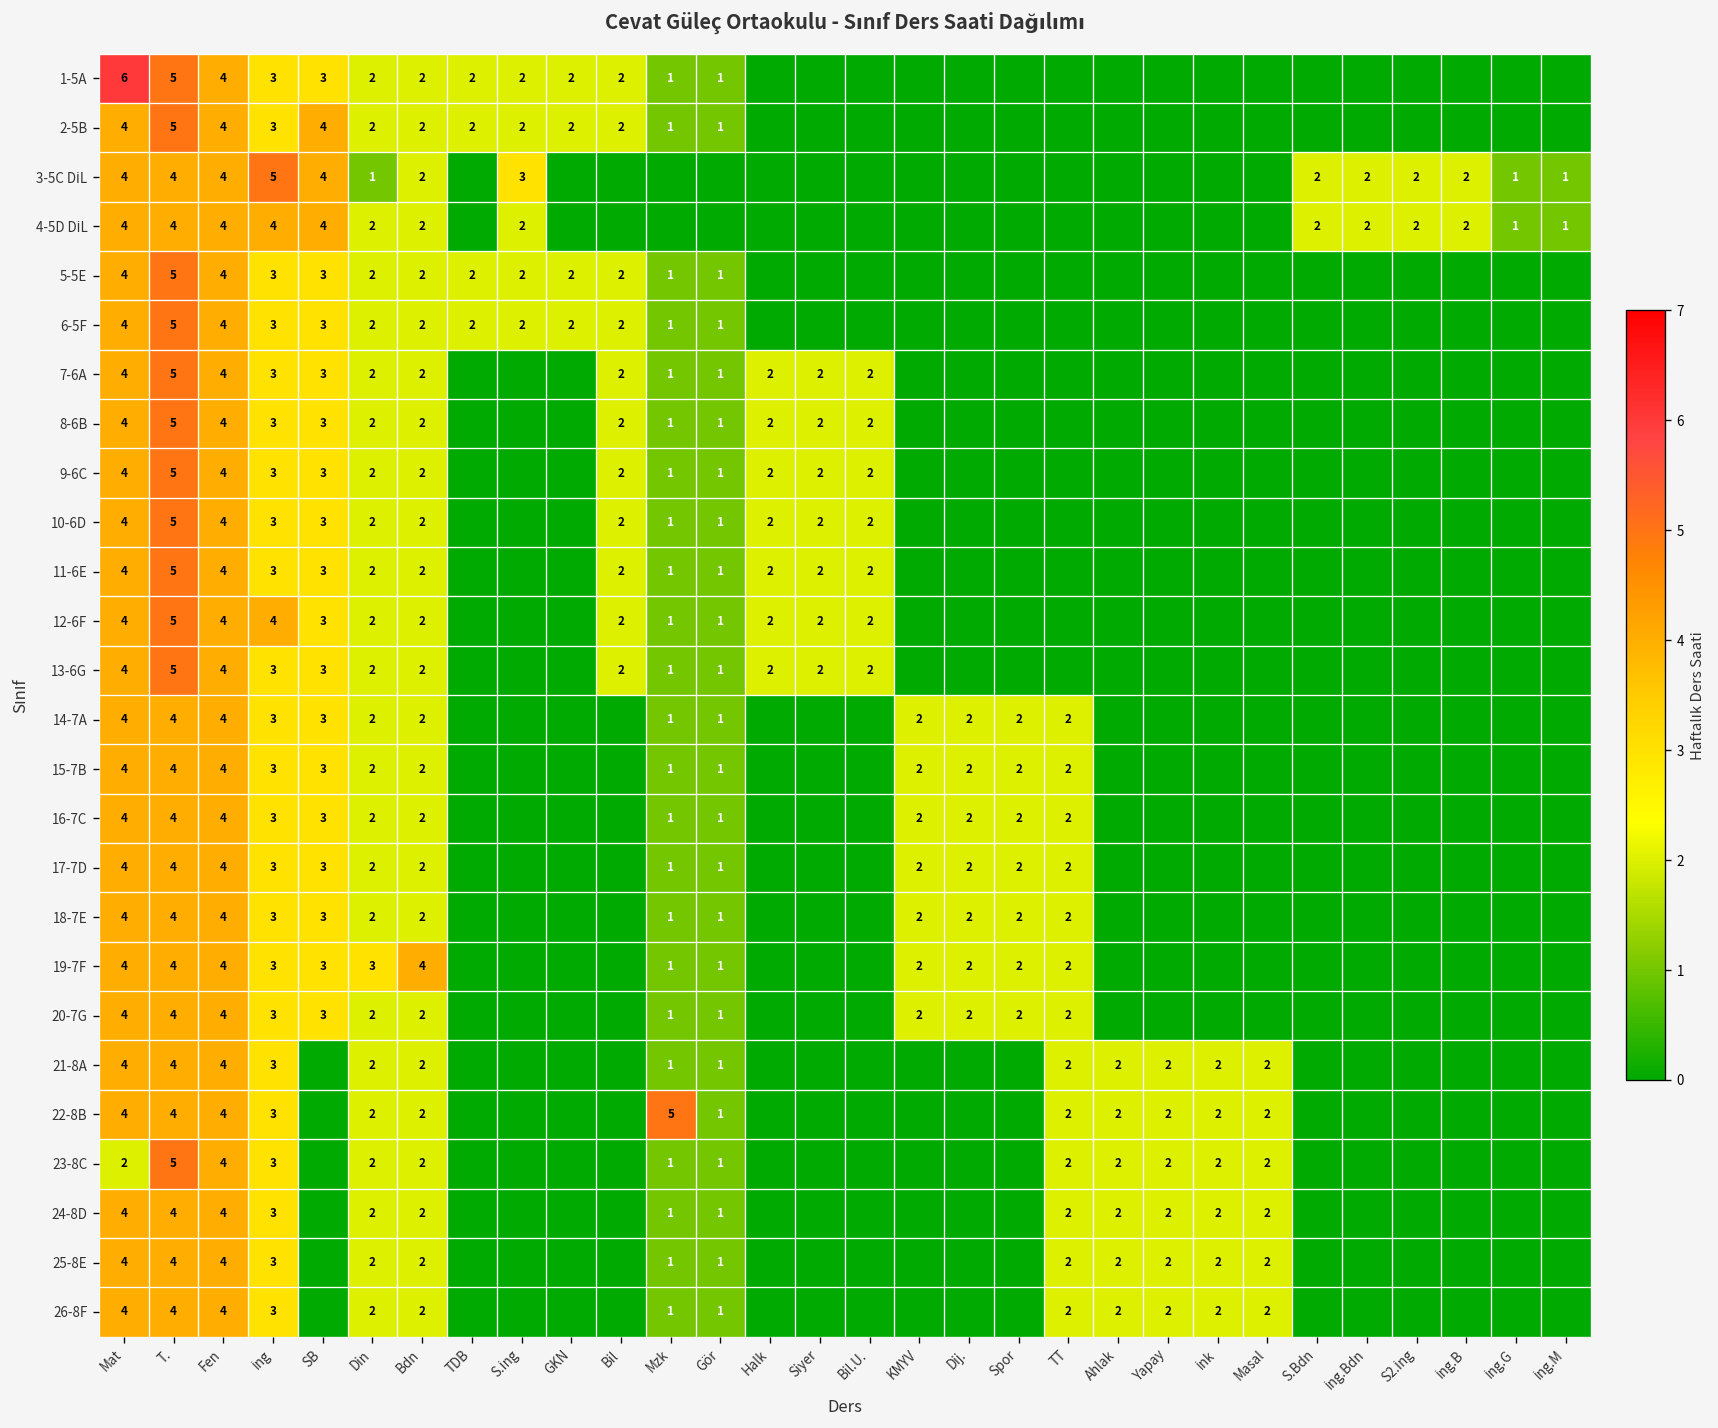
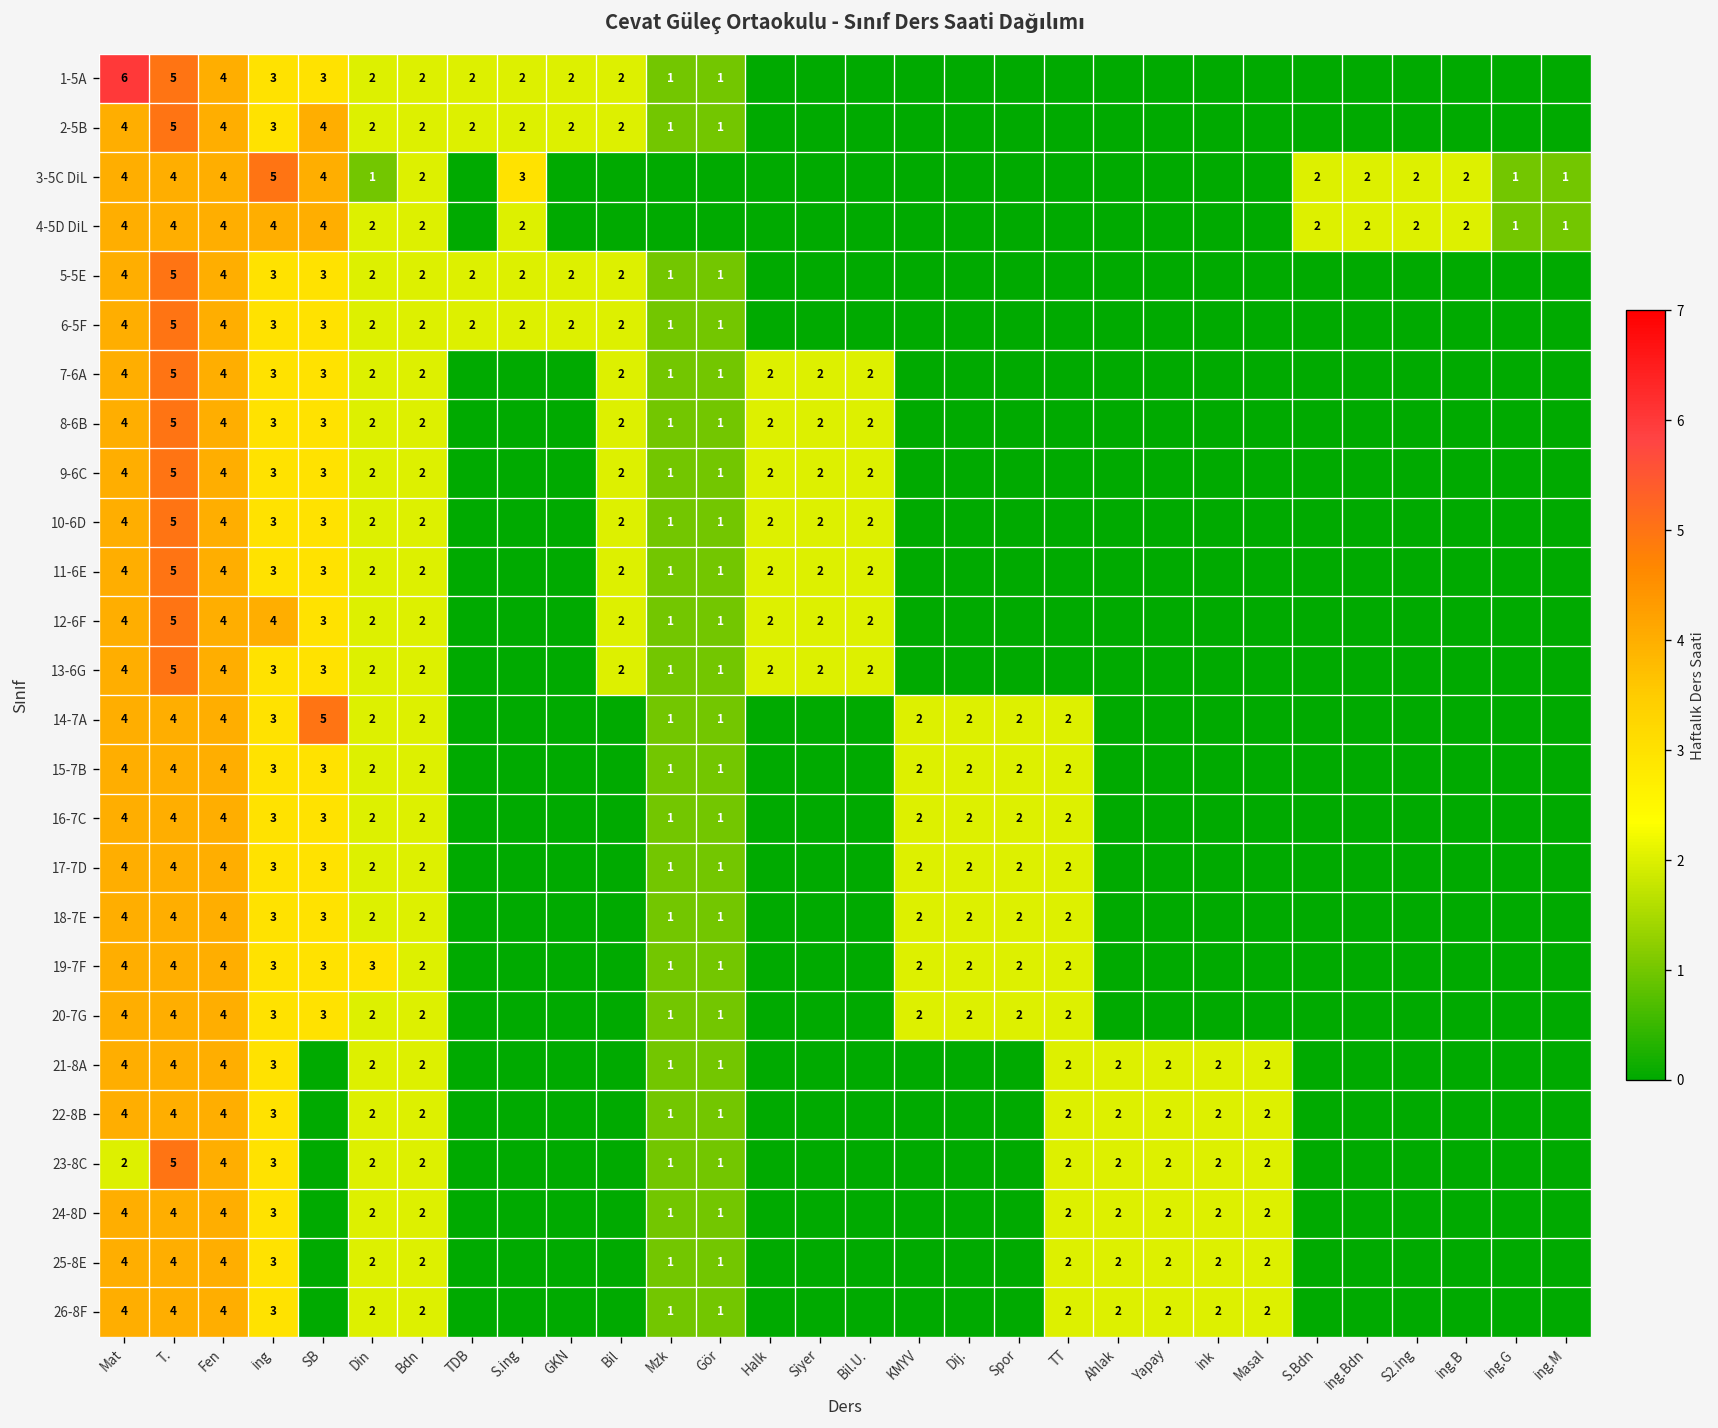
14-7A, SB: 3 -> 5
19-7F, Bdn: 4 -> 2
22-8B, Mzk: 5 -> 1
